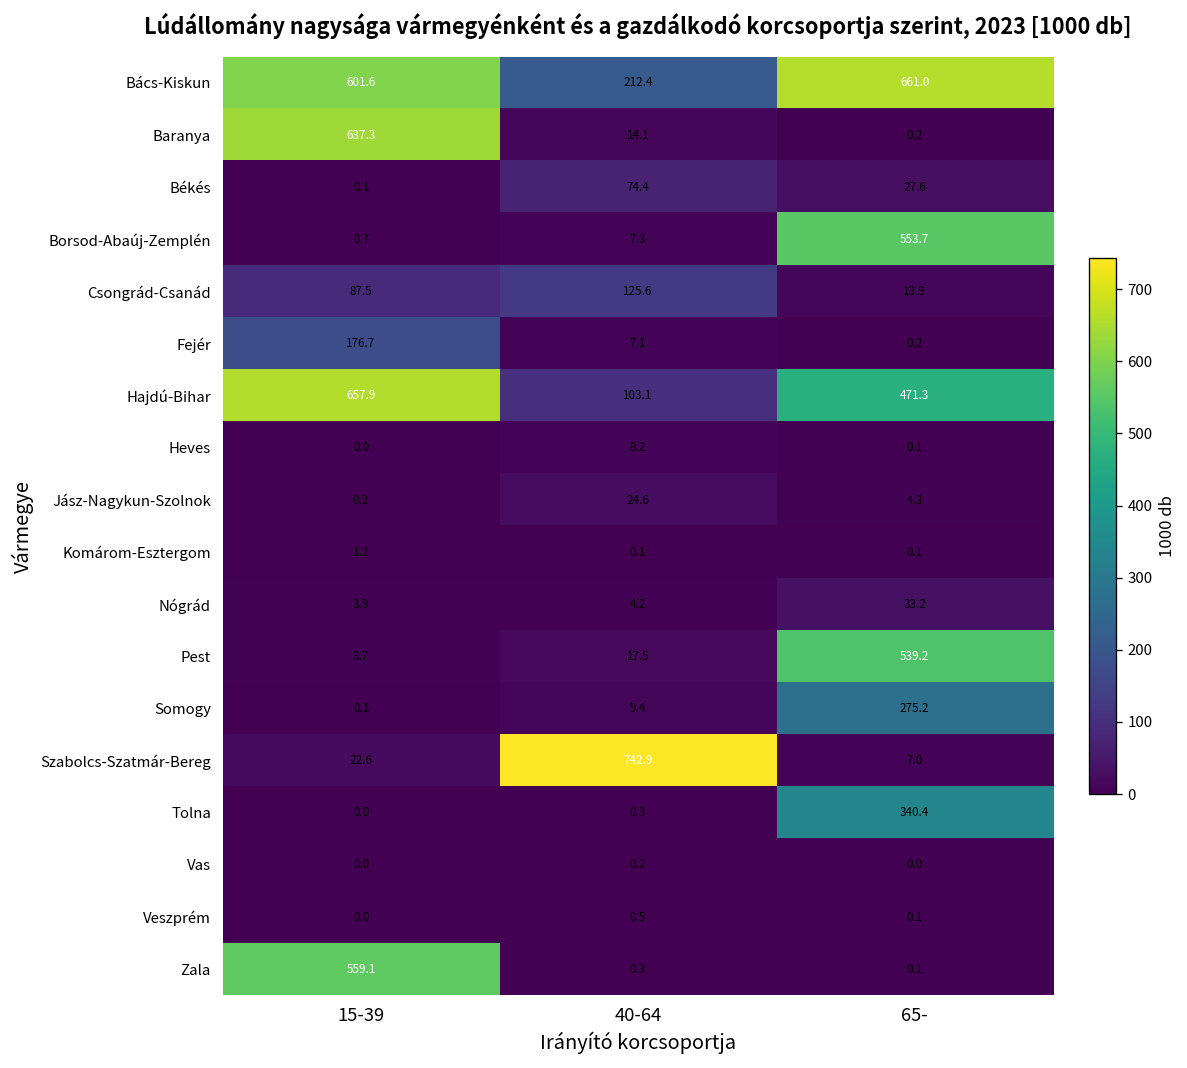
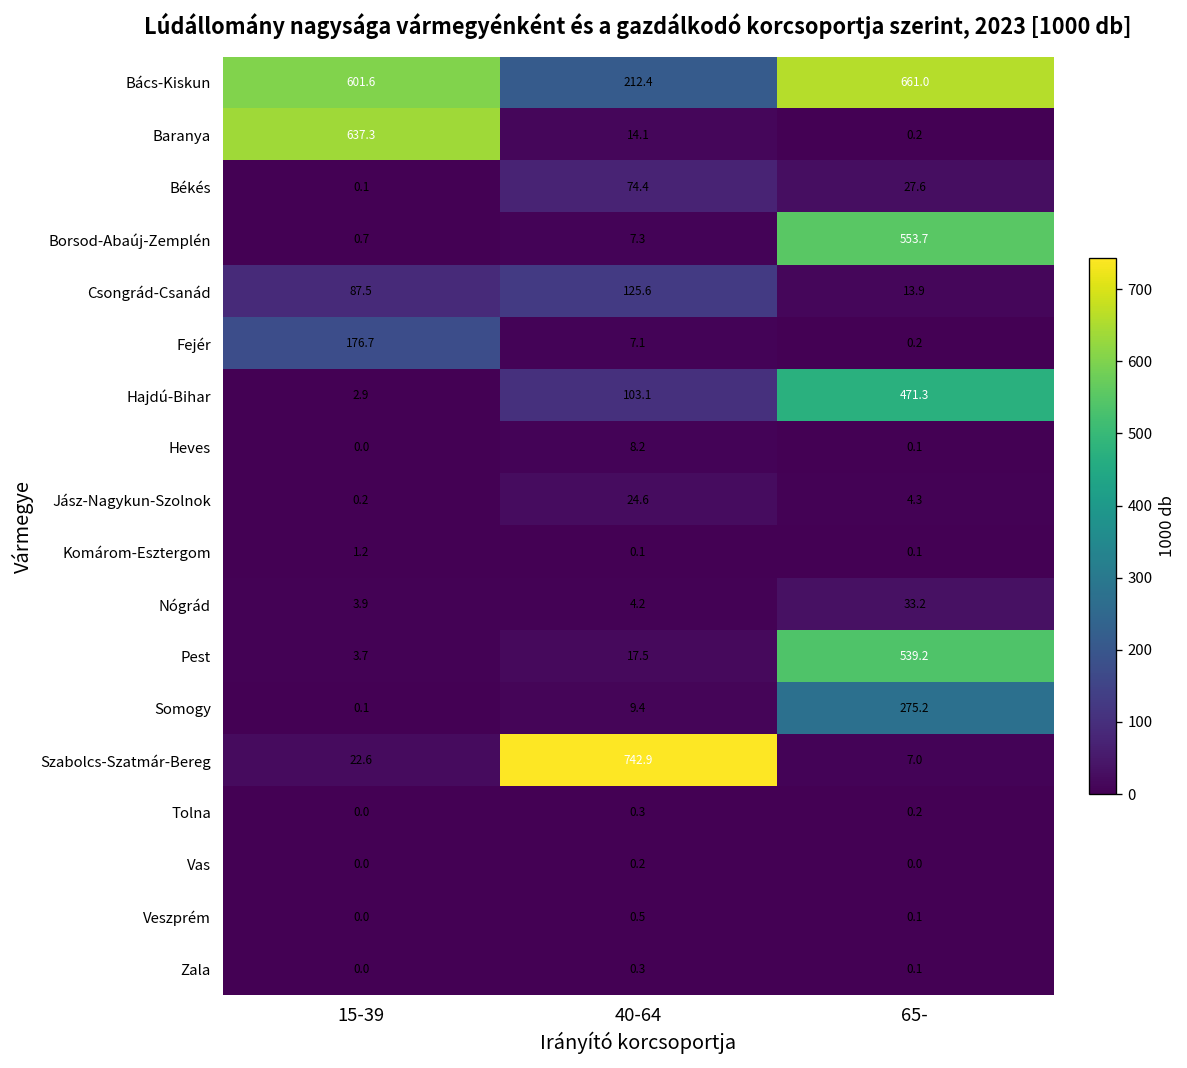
Hajdú-Bihar, 15-39: 657.9 -> 2.9
Tolna, 65-: 340.4 -> 0.2
Zala, 15-39: 559.1 -> 0.0
